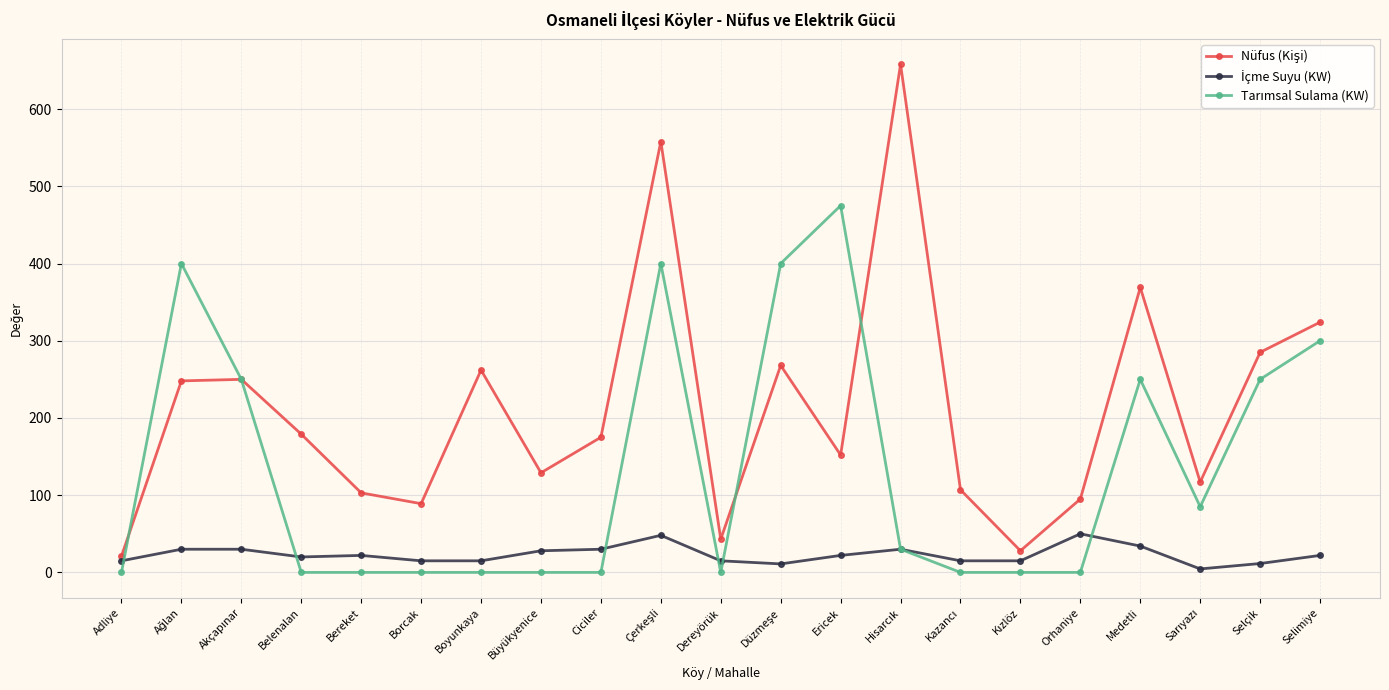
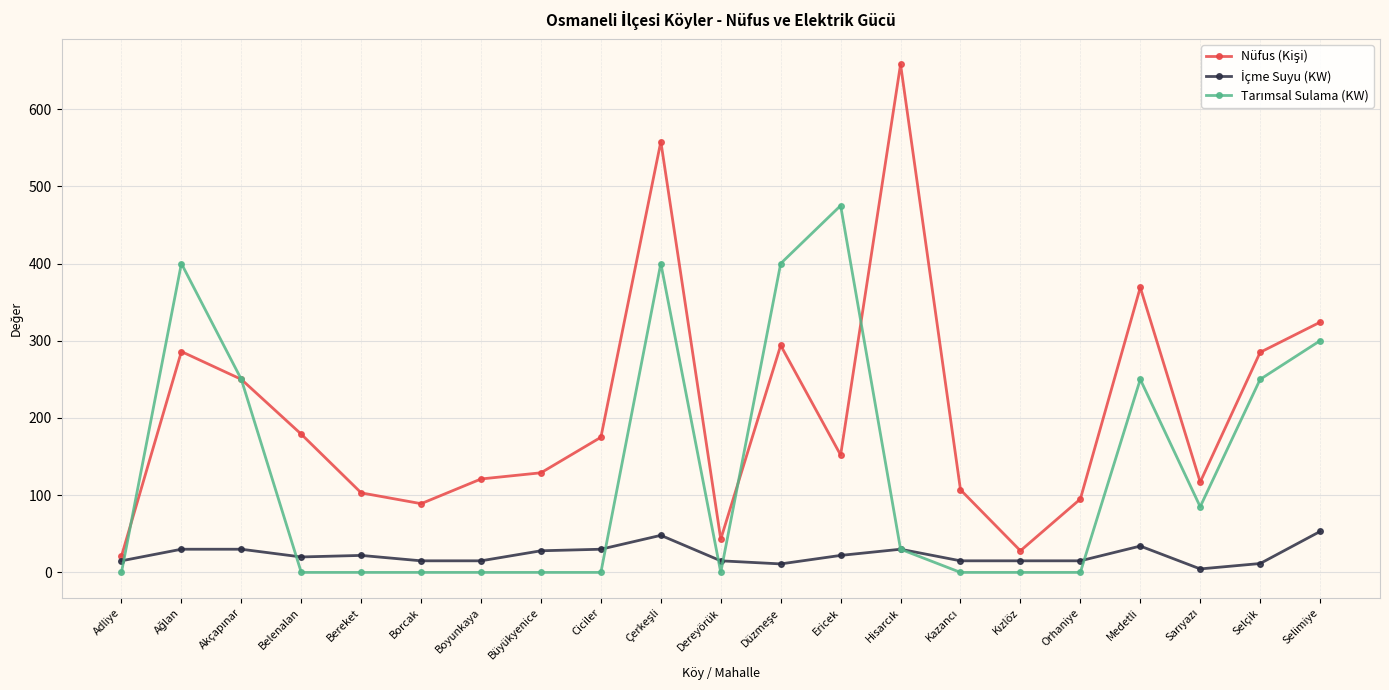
Nüfus (Kişi), Ağlan: 250 -> 290
Nüfus (Kişi), Boyunkaya: 260 -> 120
Nüfus (Kişi), Düzmeşe: 270 -> 290
İçme Suyu (KW), Orhaniye: 50 -> 20
İçme Suyu (KW), Selimiye: 20 -> 50
